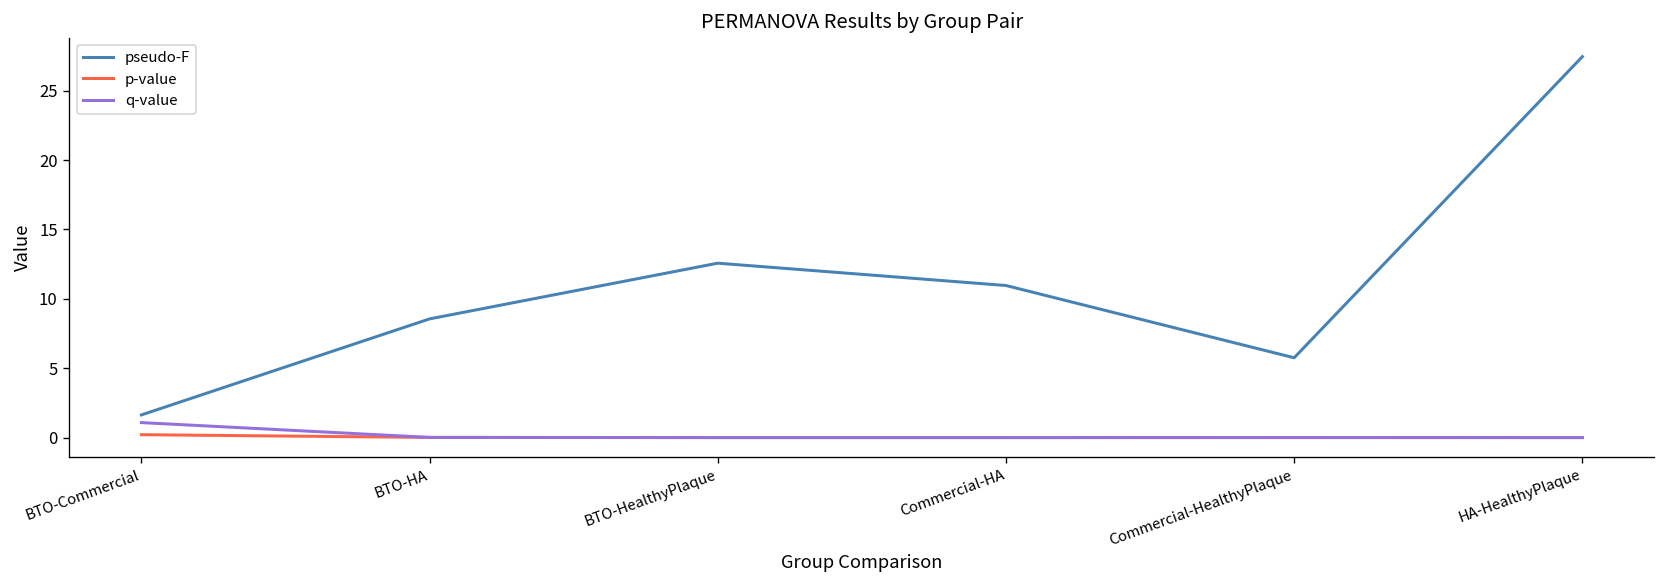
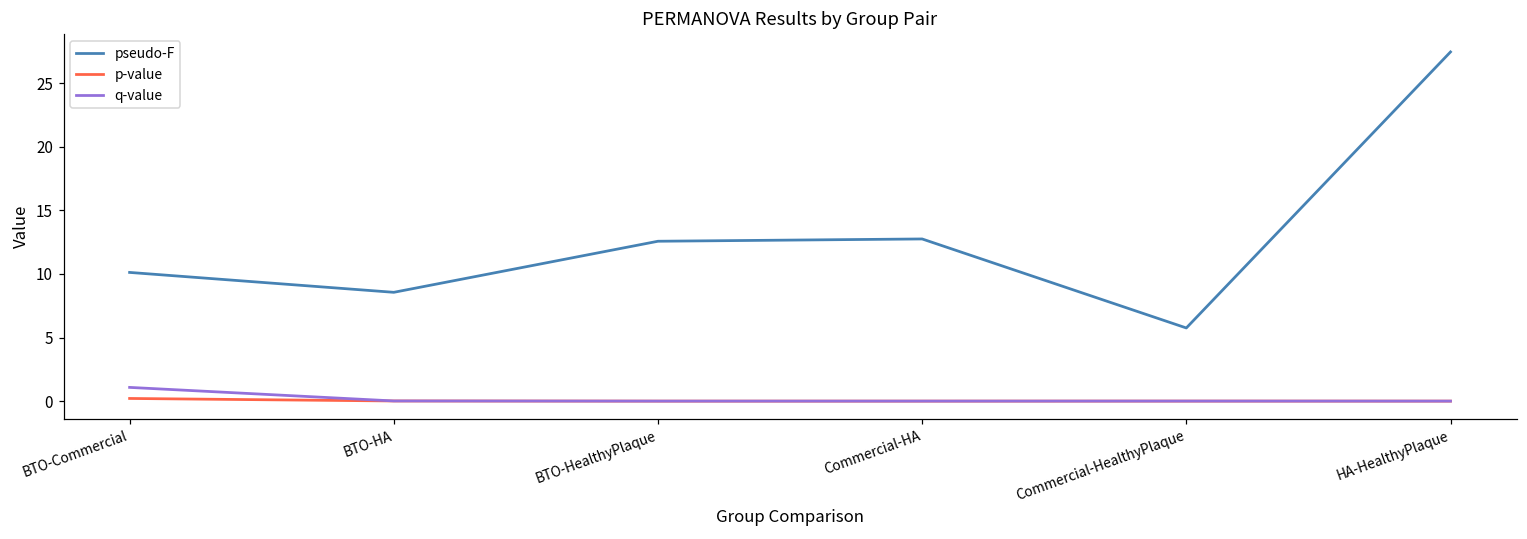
pseudo-F, BTO-Commercial: 1.6 -> 10.1
pseudo-F, Commercial-HA: 11.0 -> 12.7
